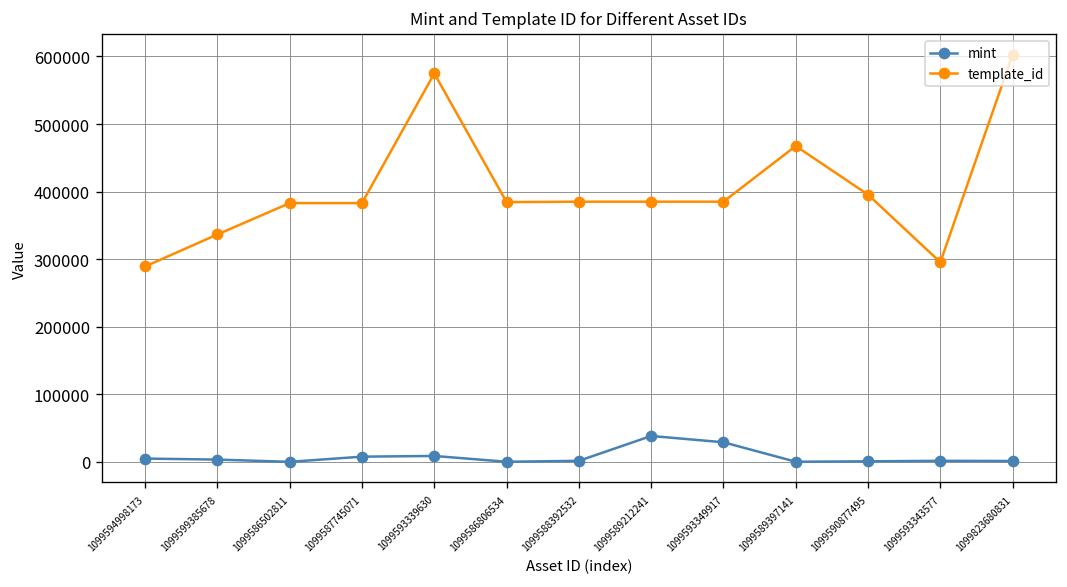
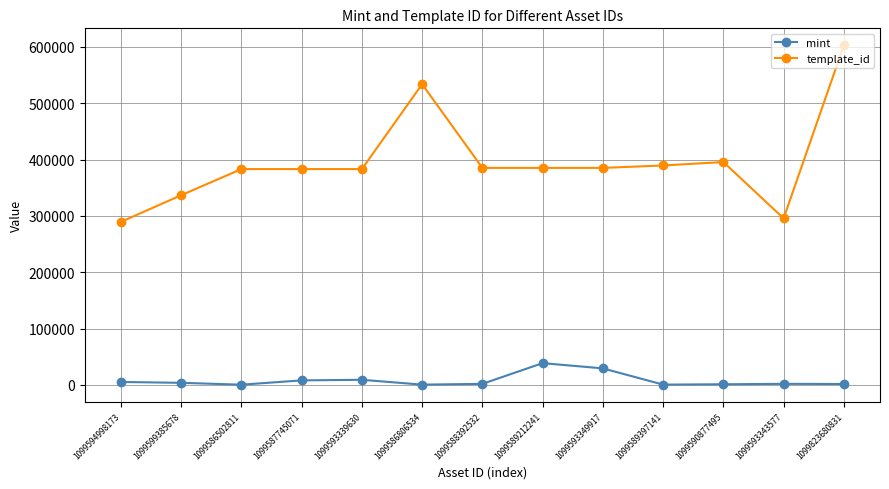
template_id, 1099593339630: 570000 -> 380000
template_id, 1099586806534: 380000 -> 530000
template_id, 1099589397141: 470000 -> 390000
